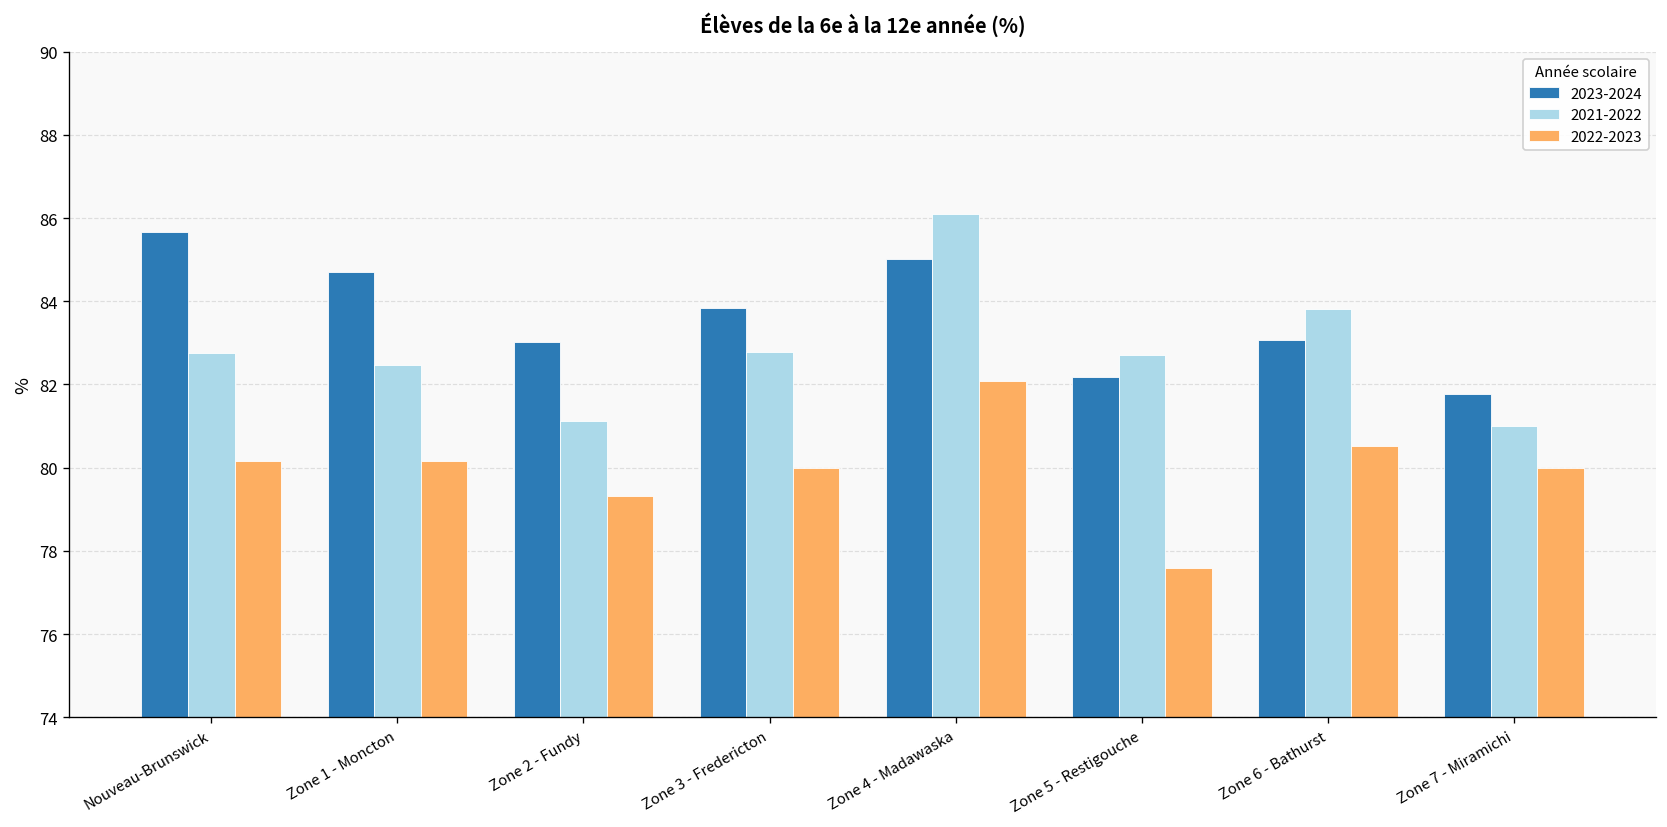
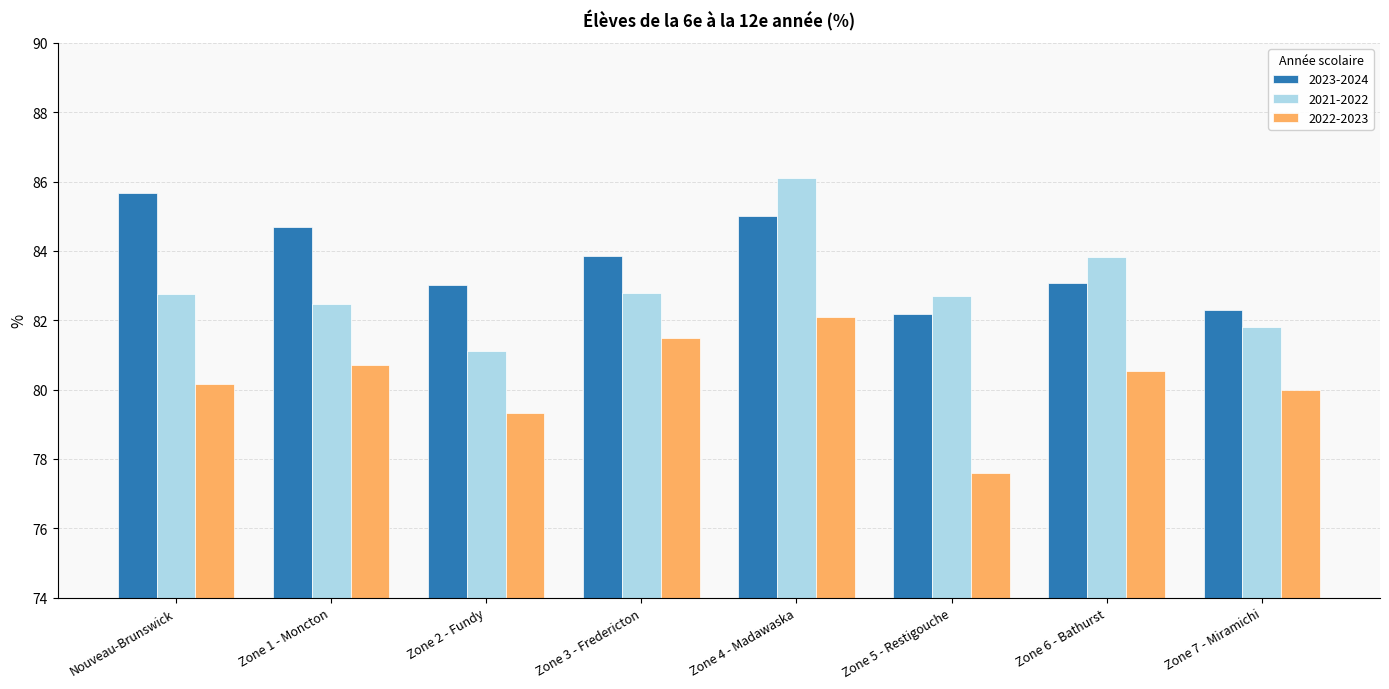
2022-2023, Zone 1 - Moncton: 80.2 -> 80.7
2022-2023, Zone 3 - Fredericton: 80.0 -> 81.5
2023-2024, Zone 7 - Miramichi: 81.8 -> 82.3
2021-2022, Zone 7 - Miramichi: 81.0 -> 81.8
